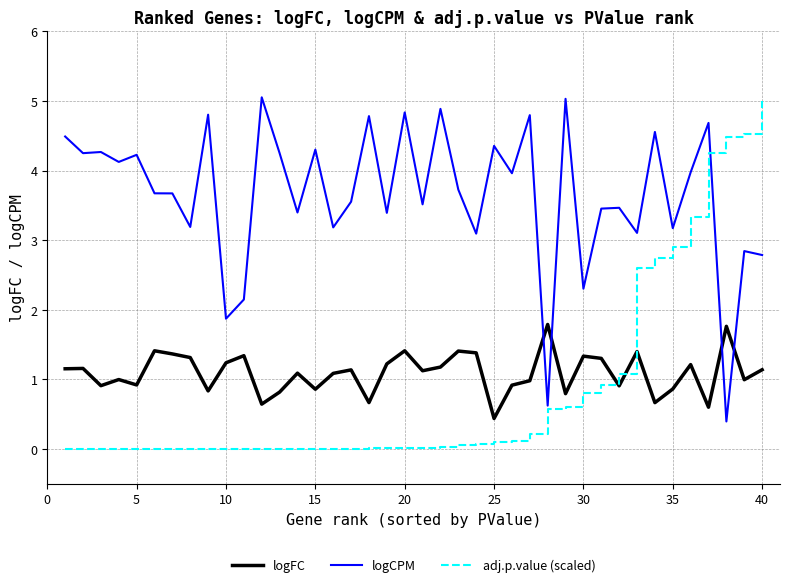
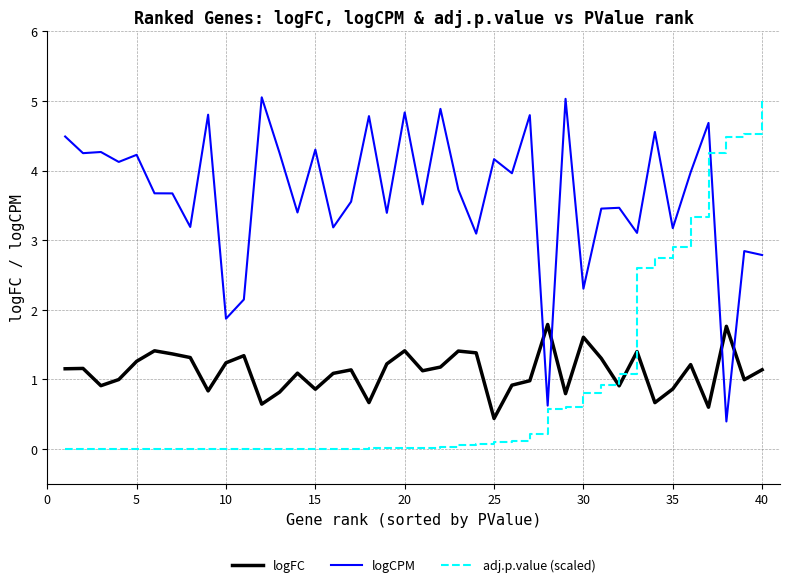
logFC, 5: 0.9 -> 1.3
logCPM, 25: 4.4 -> 4.2
logFC, 30: 1.3 -> 1.6
